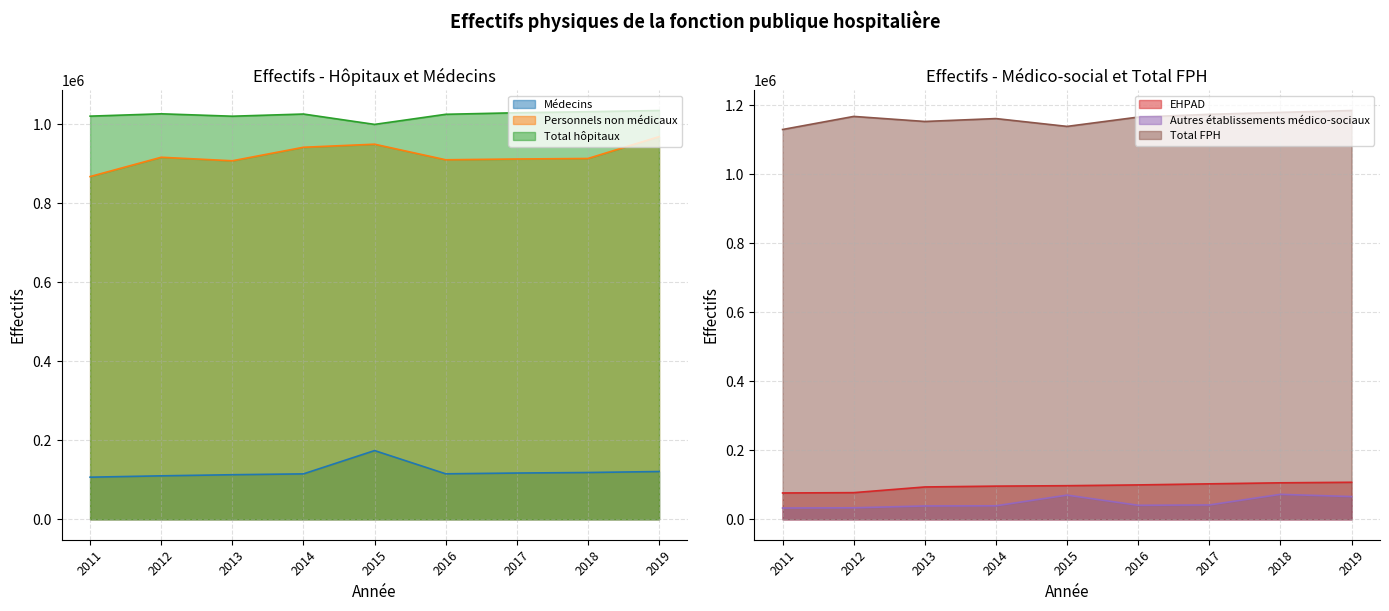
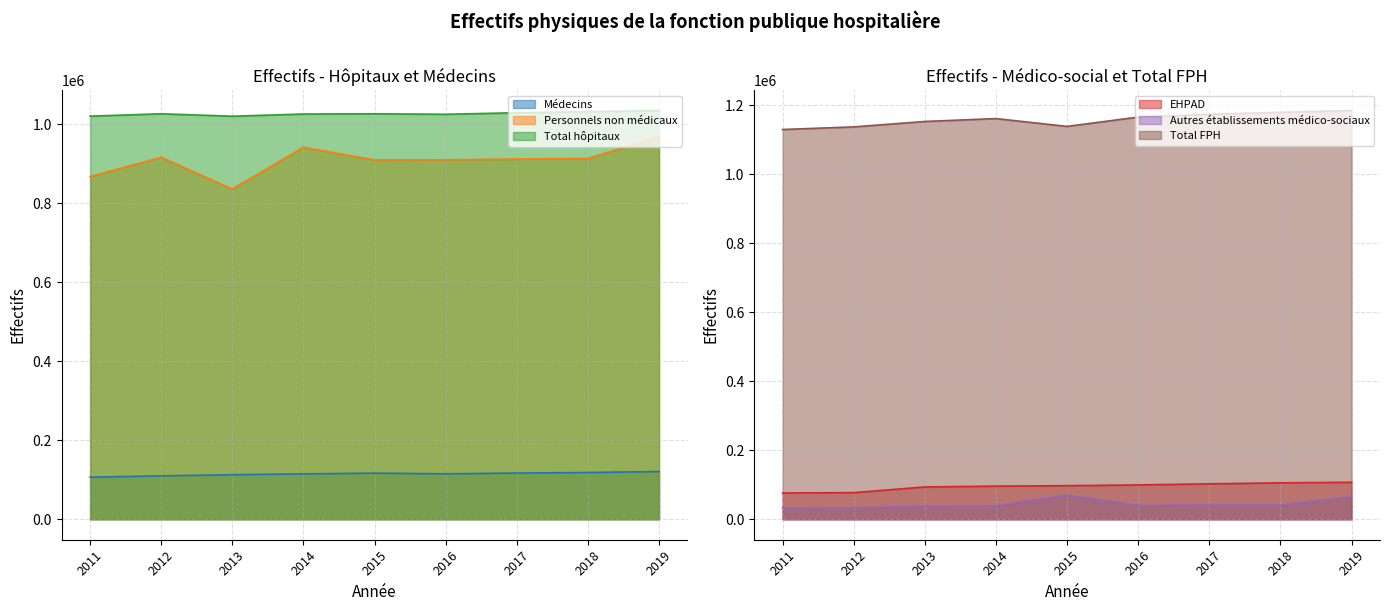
Effectifs - Hôpitaux et Médecins, Personnels non médicaux, 2013: 910000 -> 840000
Effectifs - Hôpitaux et Médecins, Médecins, 2015: 170000 -> 120000
Effectifs - Hôpitaux et Médecins, Personnels non médicaux, 2015: 950000 -> 910000
Effectifs - Hôpitaux et Médecins, Total hôpitaux, 2015: 1000000 -> 1030000
Effectifs - Médico-social et Total FPH, Total FPH, 2012: 1170000 -> 1140000
Effectifs - Médico-social et Total FPH, Autres établissements médico-sociaux, 2018: 70000 -> 40000
